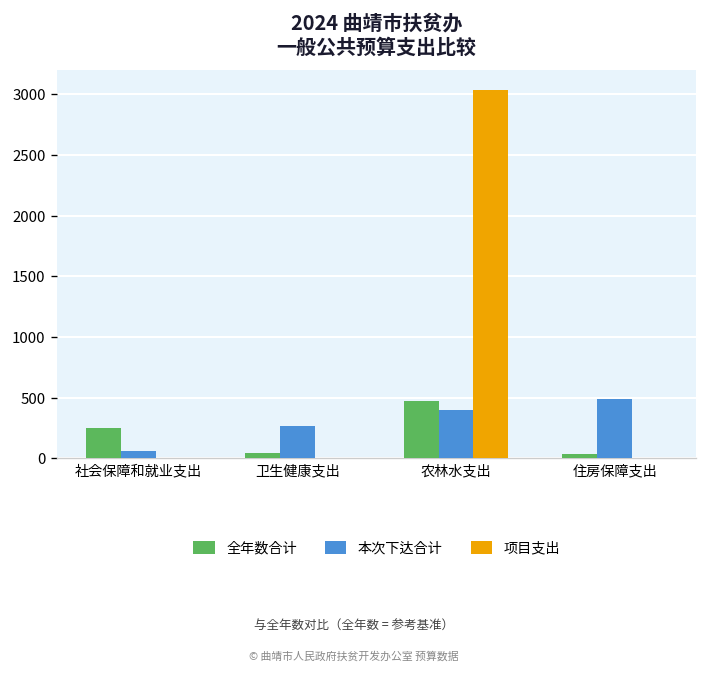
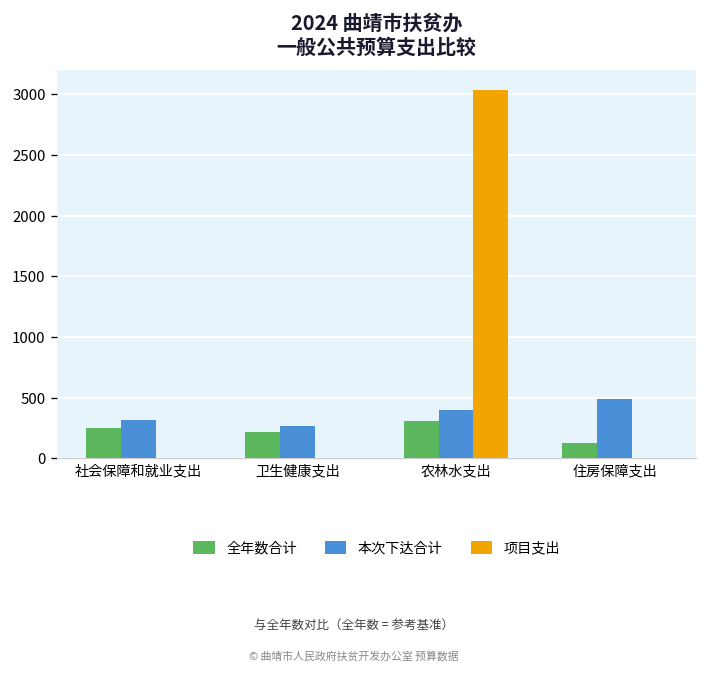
本次下达合计, 社会保障和就业支出: 60 -> 320
全年数合计, 卫生健康支出: 50 -> 220
全年数合计, 农林水支出: 480 -> 300
全年数合计, 住房保障支出: 30 -> 130
